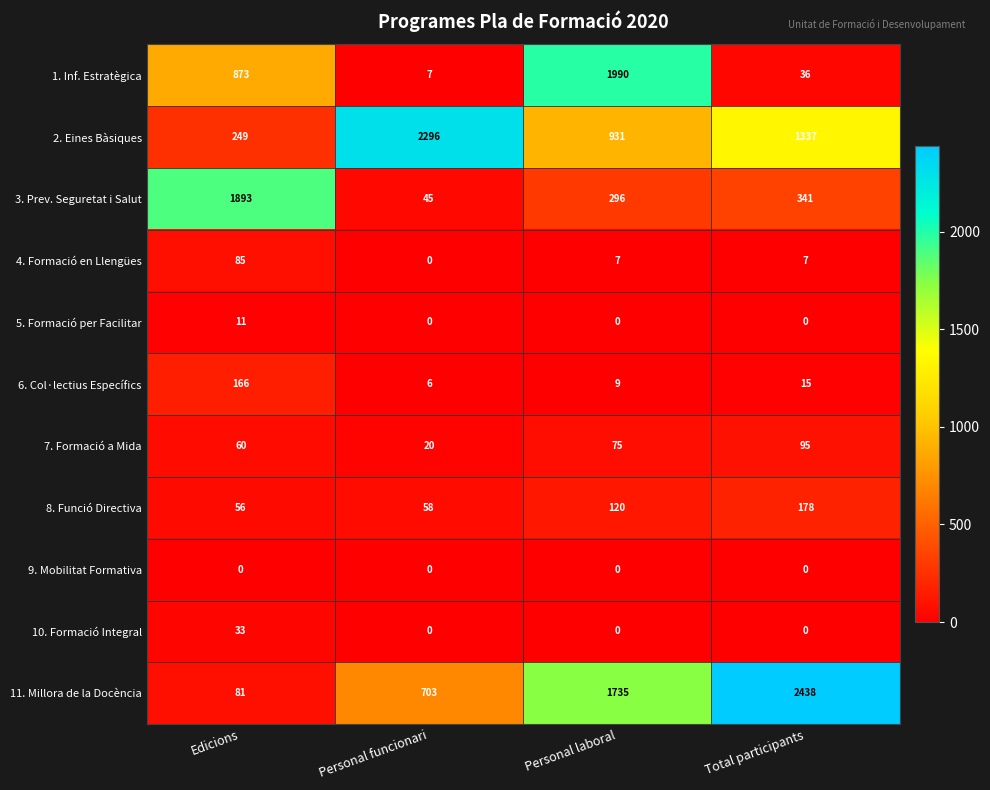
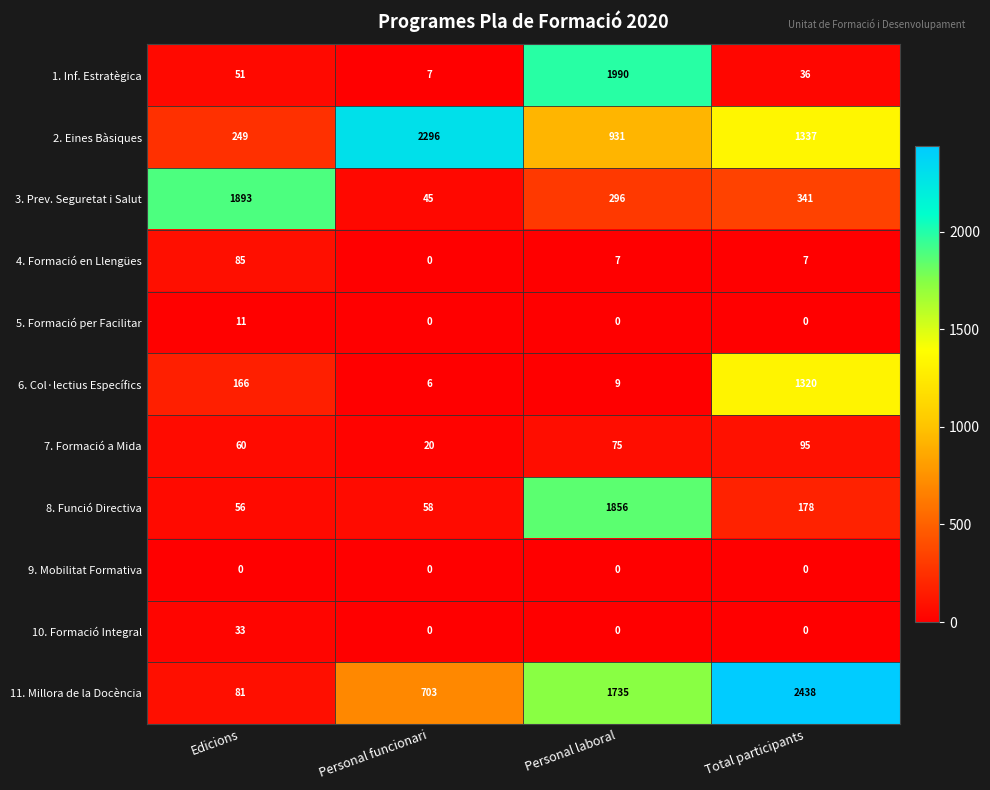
1. Inf. Estratègica, Edicions: 873 -> 51
6. Col·lectius Específics, Total participants: 15 -> 1320
8. Funció Directiva, Personal laboral: 120 -> 1856
